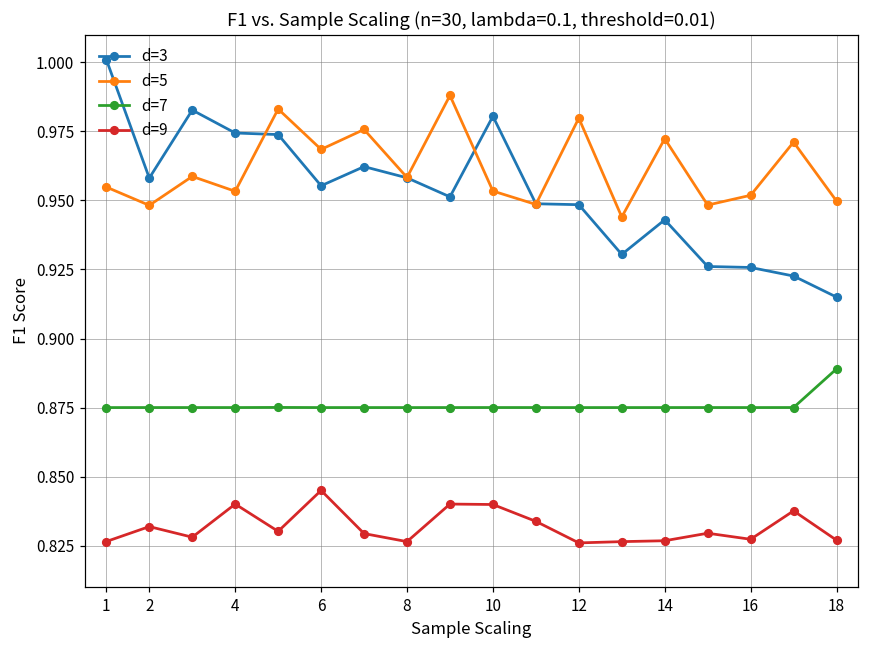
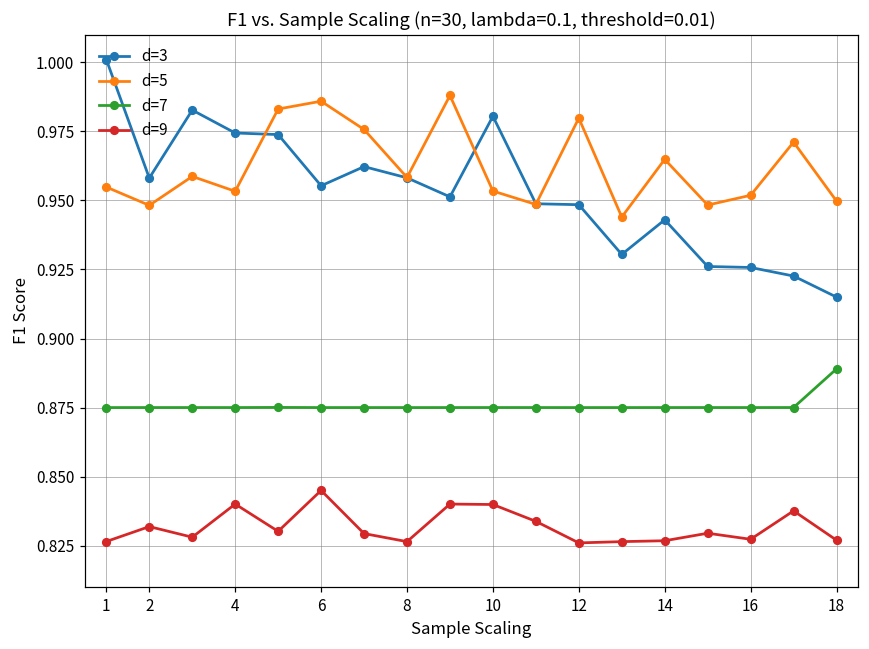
d=5, 6: 0.968 -> 0.986
d=5, 14: 0.972 -> 0.965
